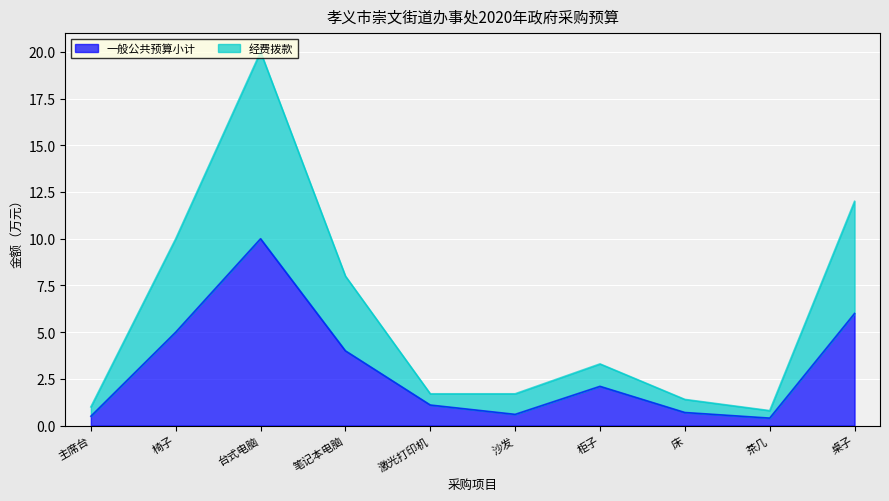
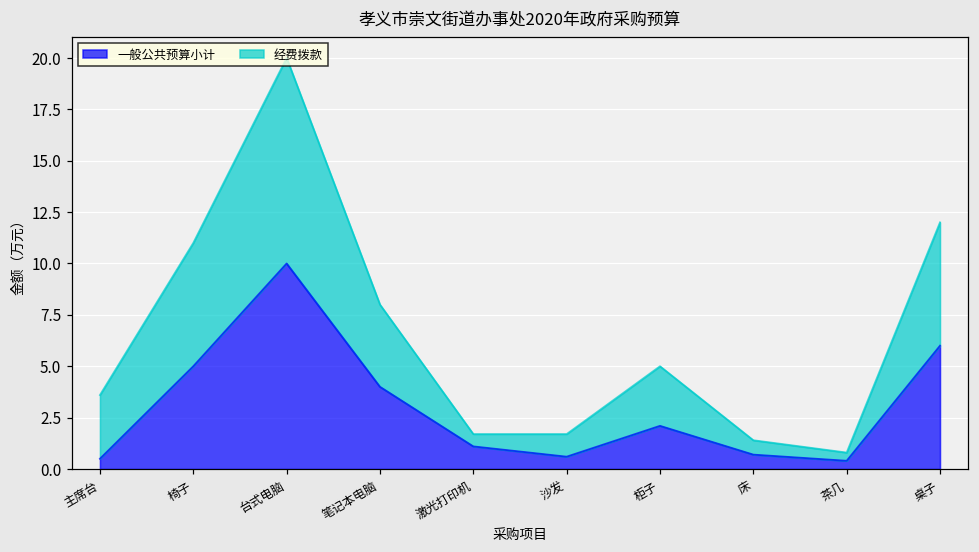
经费拨款, 主席台: 0.5 -> 3.1
经费拨款, 椅子: 5 -> 6
经费拨款, 柜子: 1.2 -> 2.9
